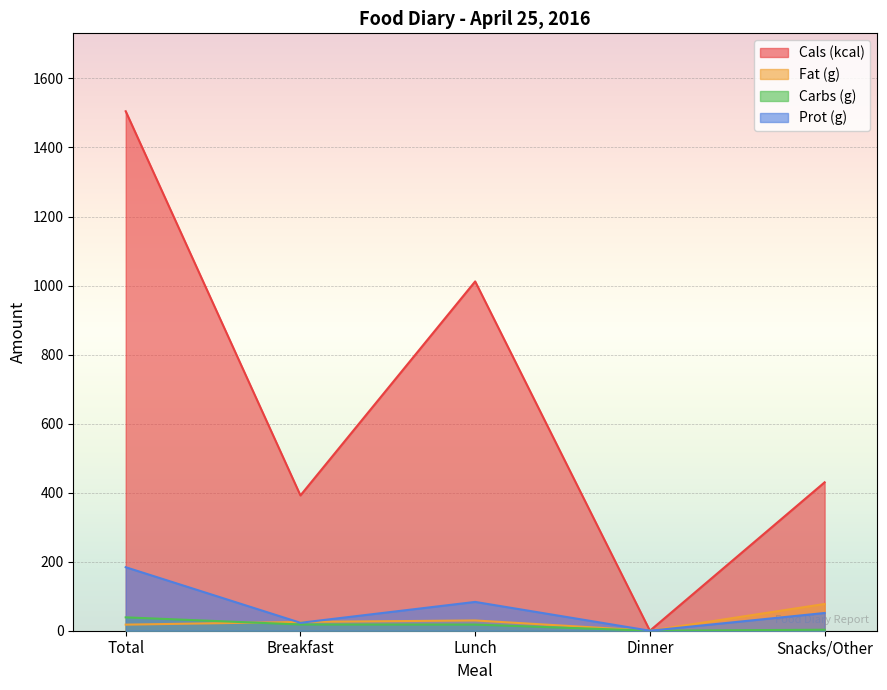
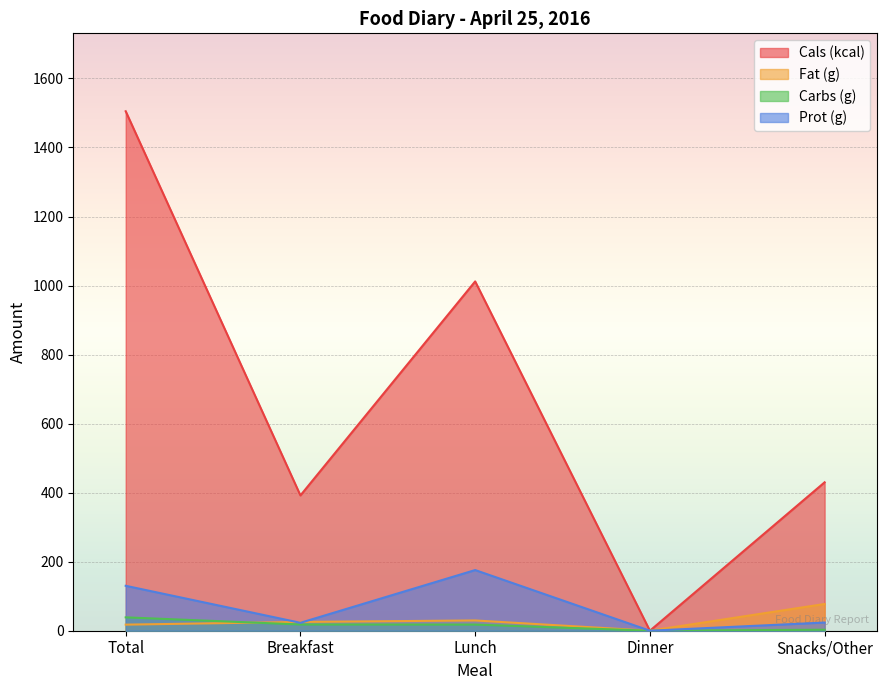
Prot (g), Total: 180 -> 130
Prot (g), Lunch: 80 -> 180
Prot (g), Snacks/Other: 50 -> 20
